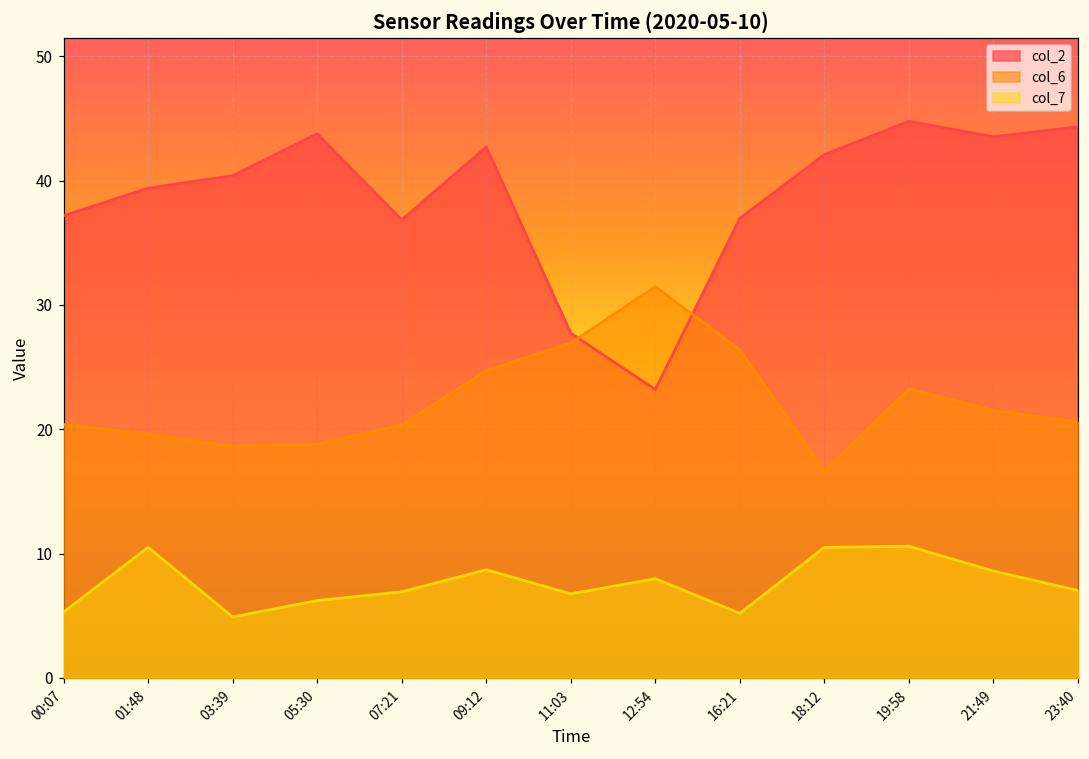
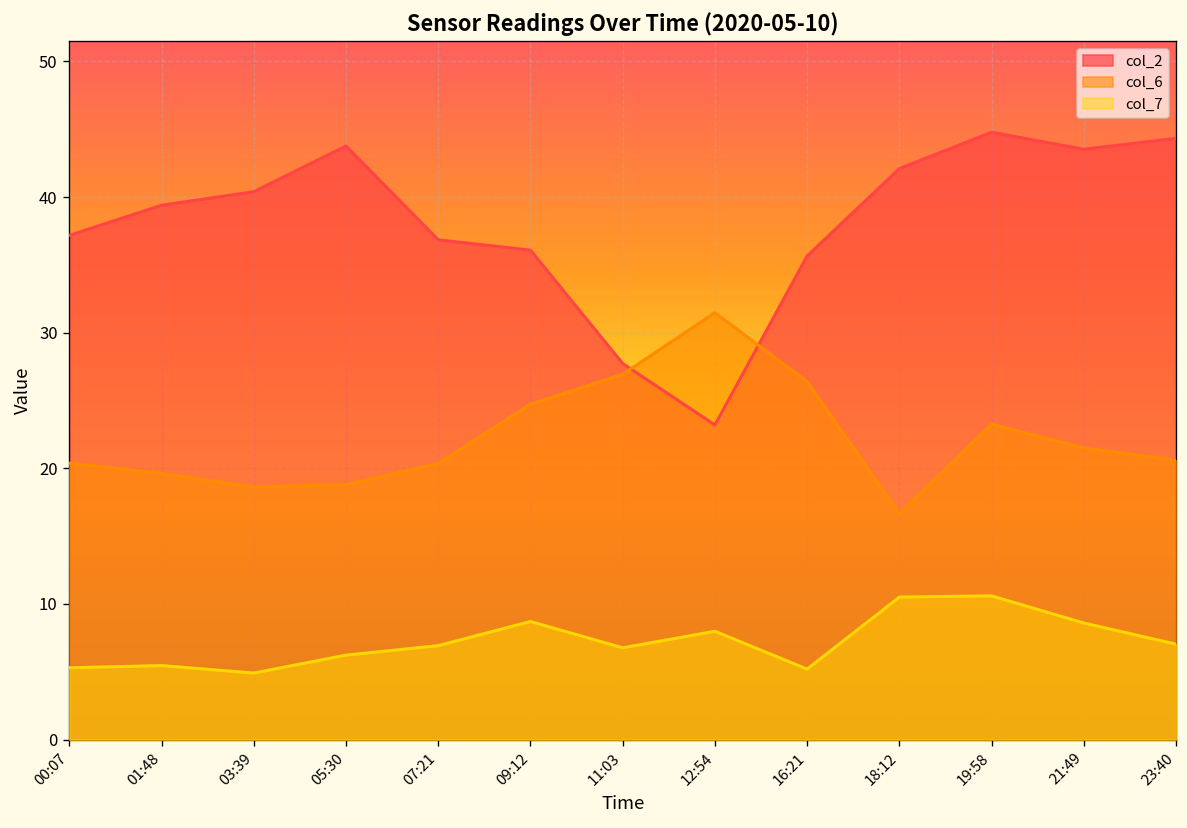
col_7, 01:48: 10.5 -> 5.5
col_2, 09:12: 42.7 -> 36.1
col_2, 16:21: 37.0 -> 35.7
